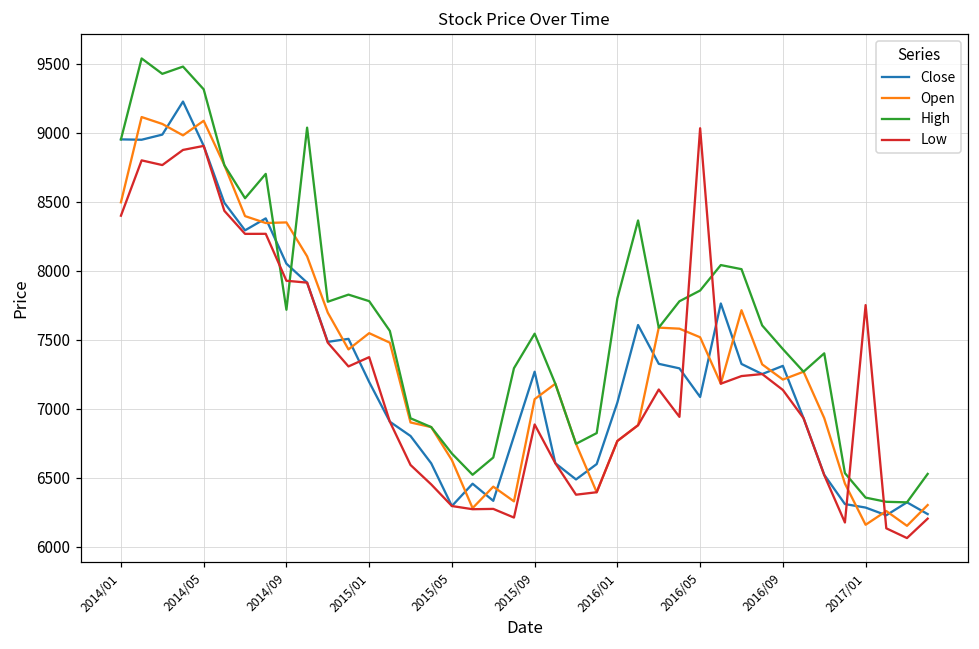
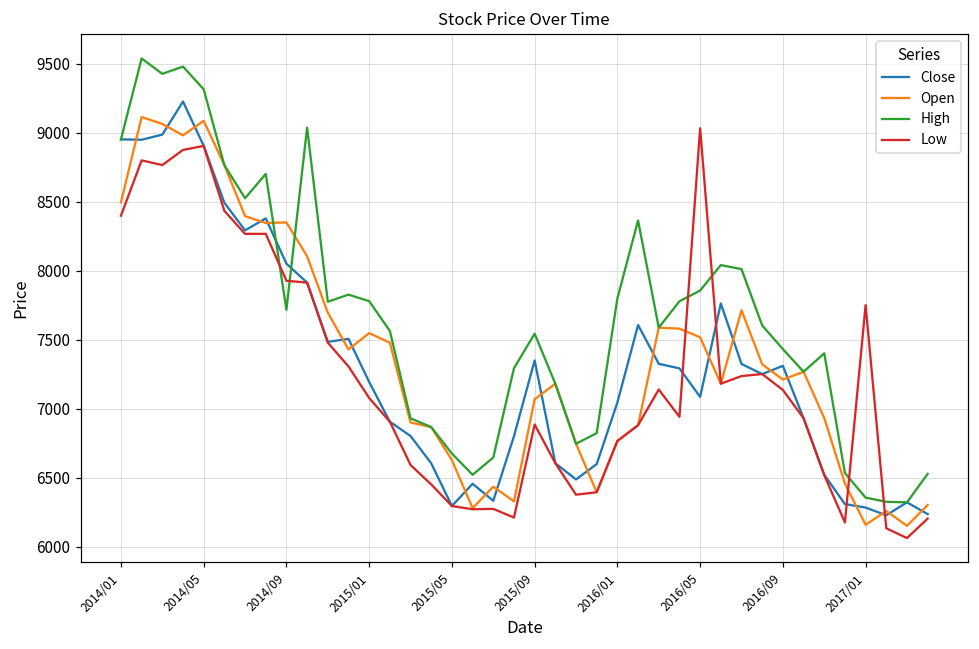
Low, 2015/01: 7370 -> 7080
Close, 2015/09: 7270 -> 7350
